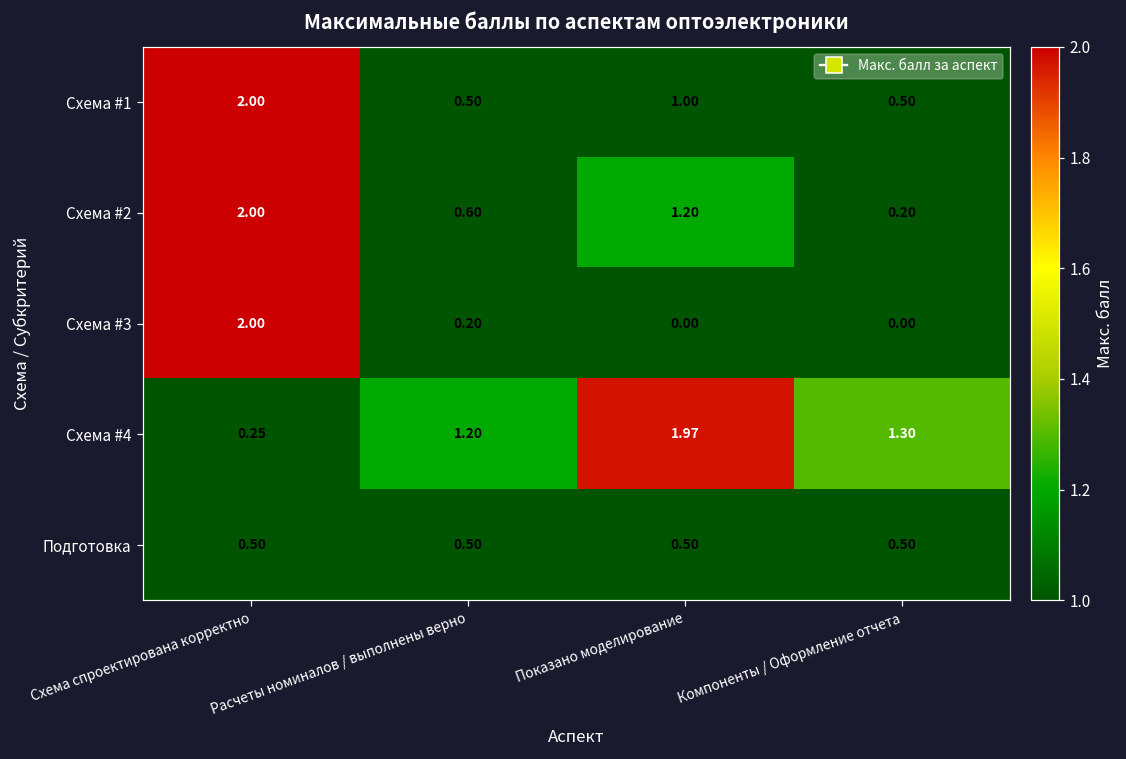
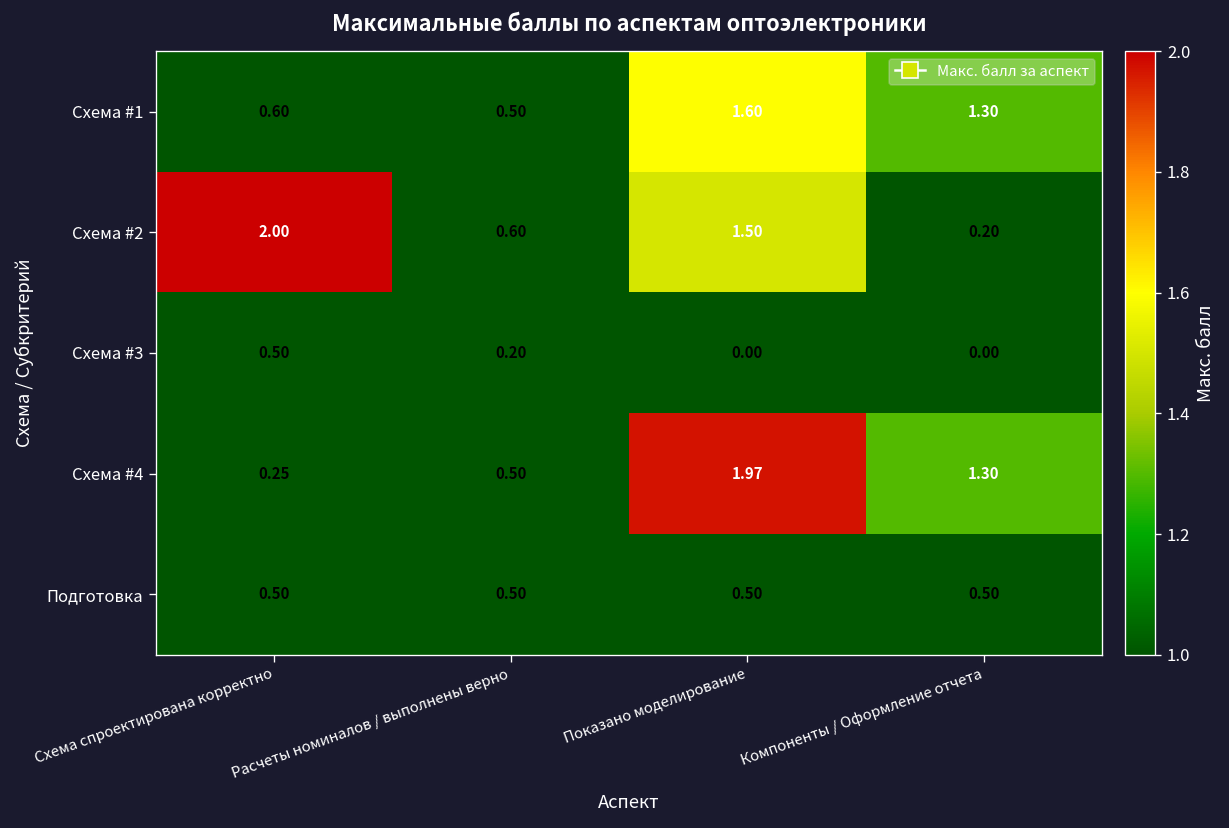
Схема #1, Схема спроектирована корректно: 2.00 -> 0.60
Схема #1, Показано моделирование: 1.00 -> 1.60
Схема #1, Компоненты / Оформление отчета: 0.50 -> 1.30
Схема #2, Показано моделирование: 1.20 -> 1.50
Схема #3, Схема спроектирована корректно: 2.00 -> 0.50
Схема #4, Расчеты номиналов / выполнены верно: 1.20 -> 0.50
